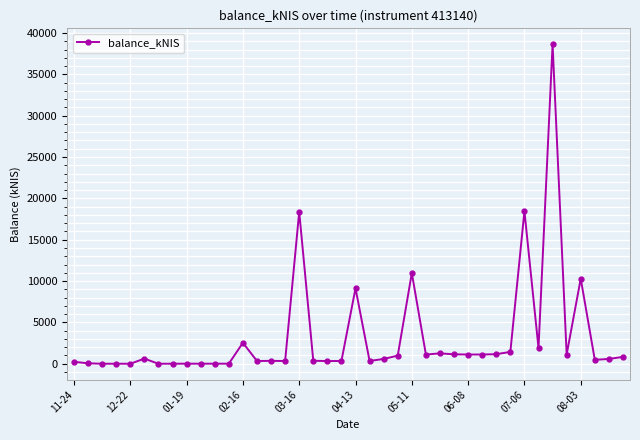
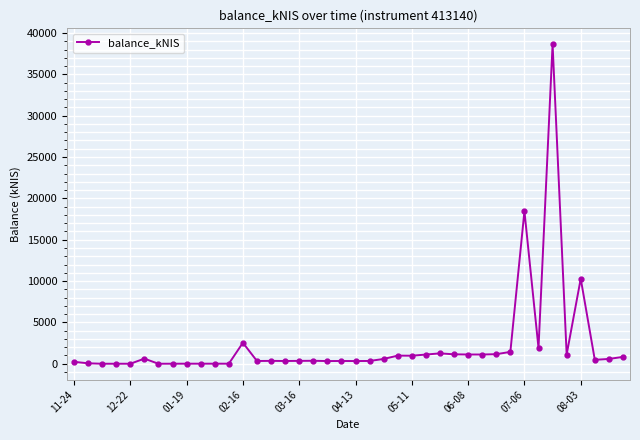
03-16: 18000 -> 0
04-13: 9000 -> 0
05-11: 11000 -> 1000
